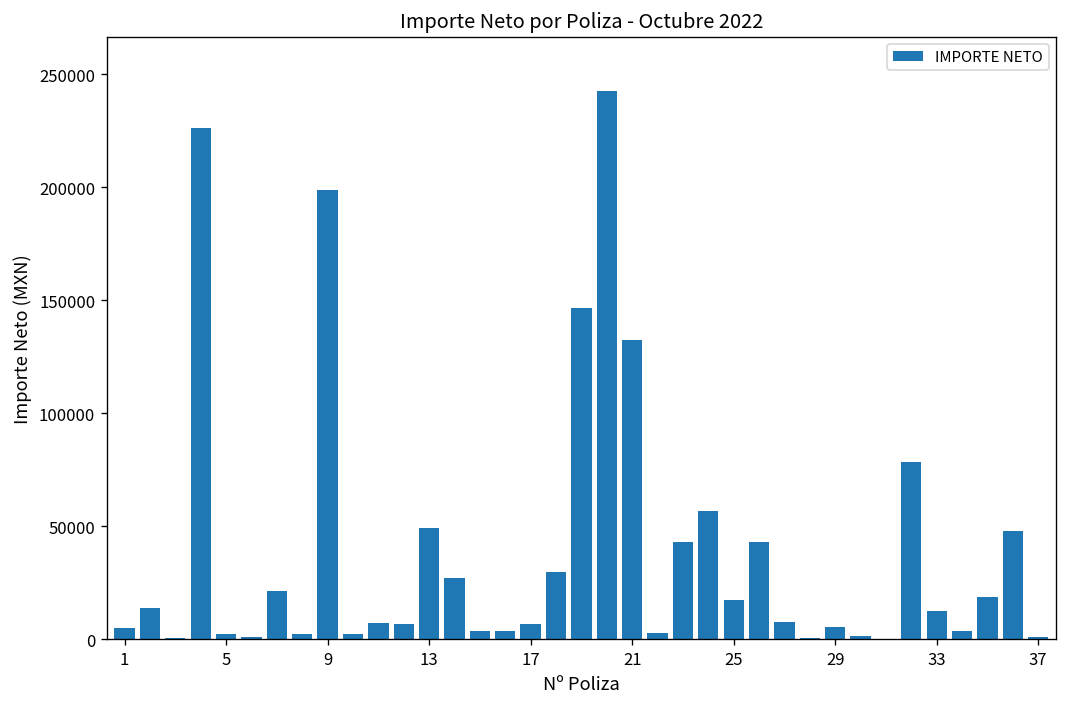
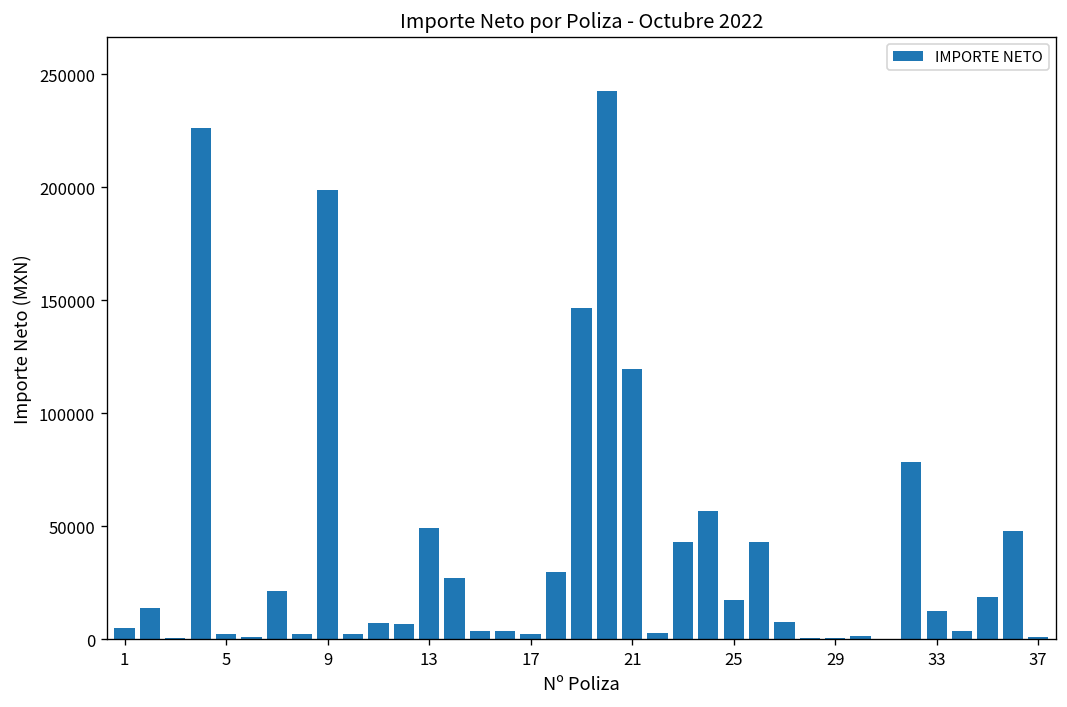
17: 7000 -> 2000
21: 132000 -> 120000
29: 5000 -> 1000
